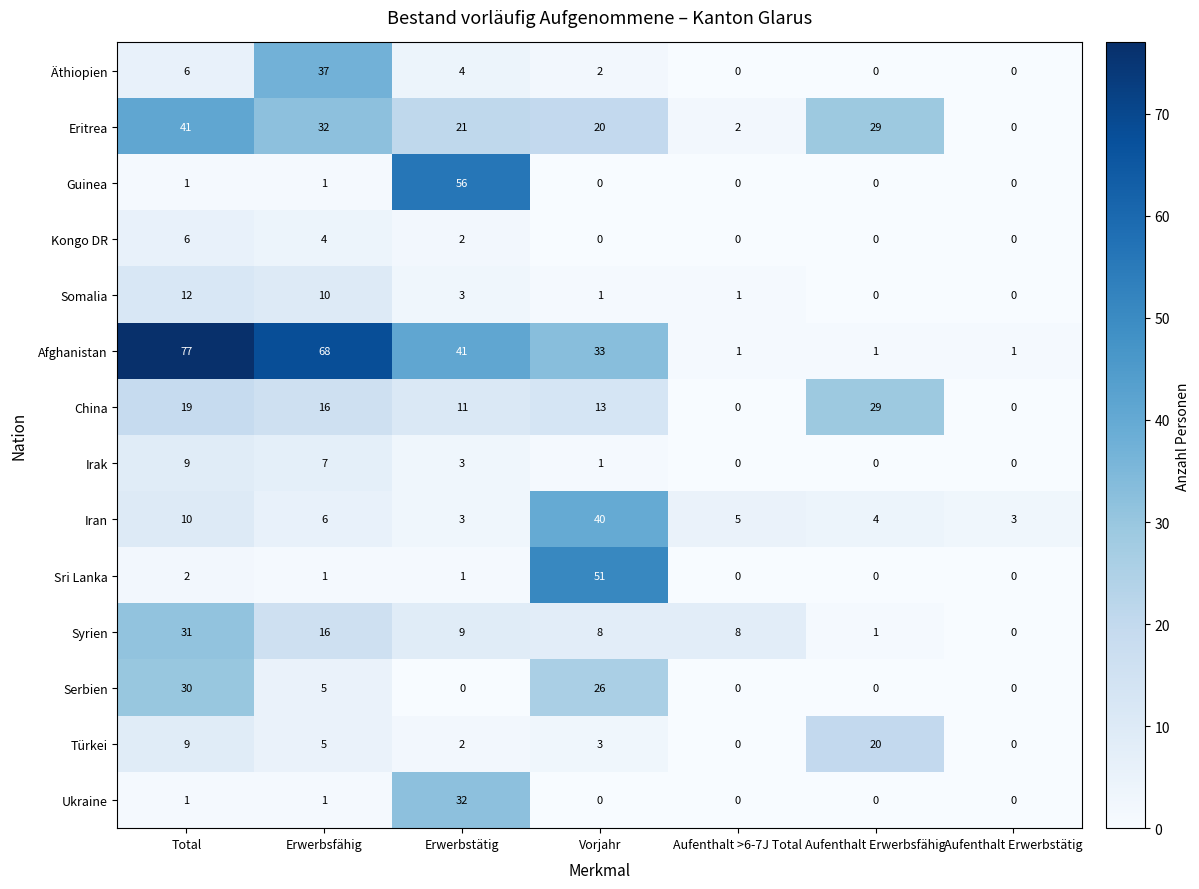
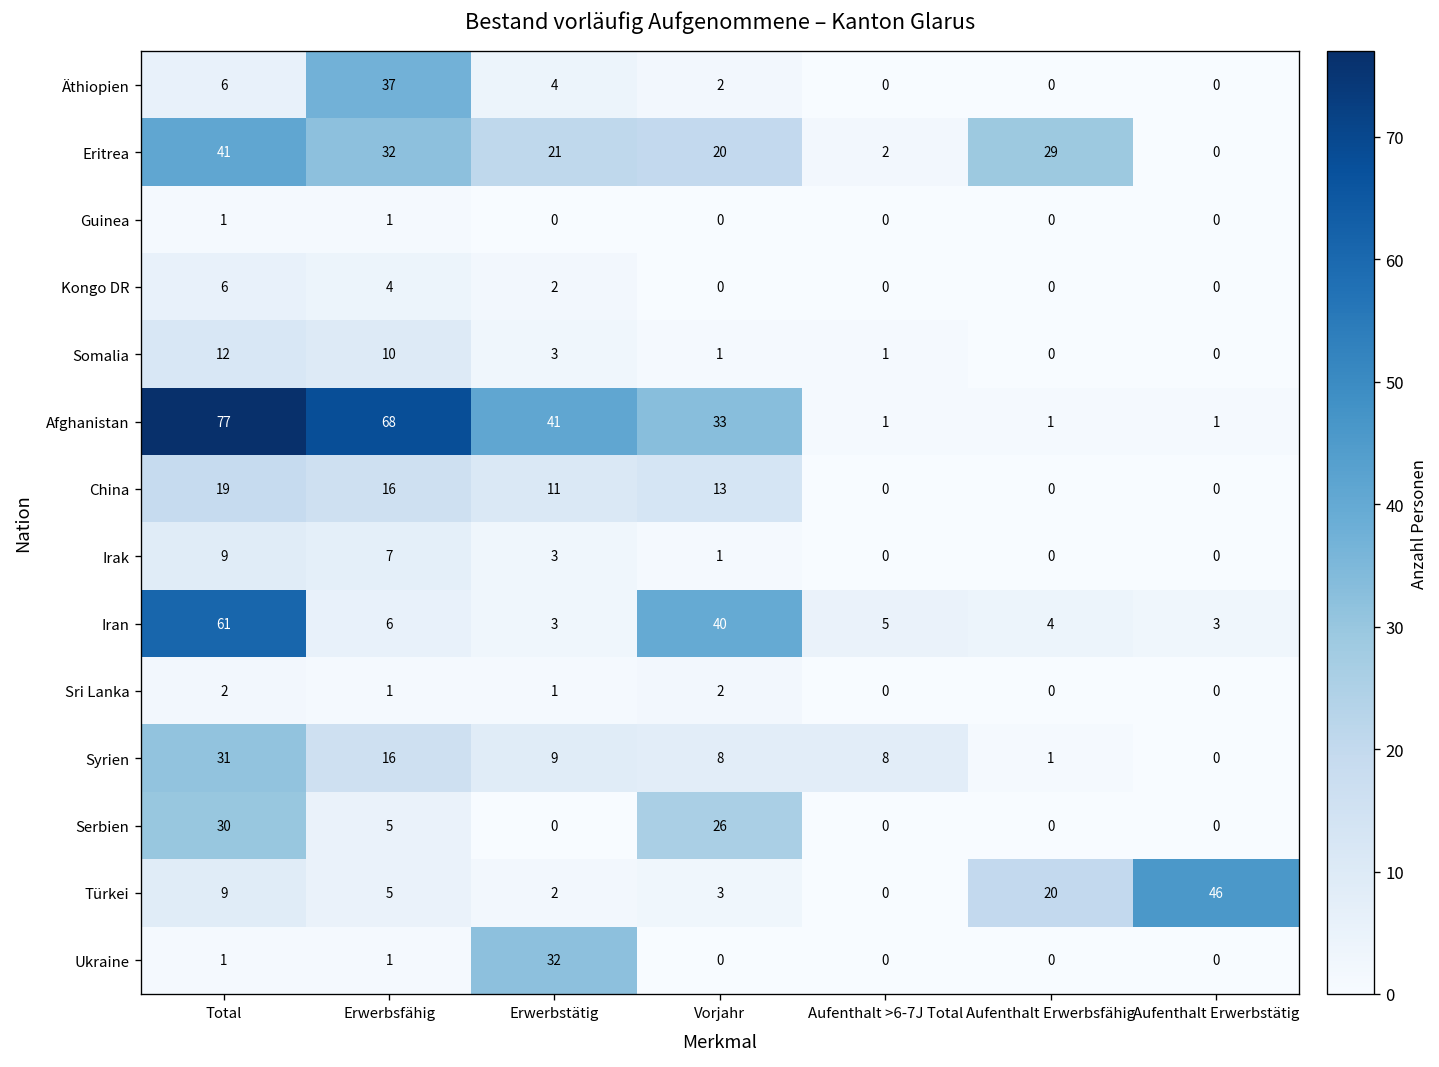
Guinea, Erwerbstätig: 56 -> 0
China, Aufenthalt Erwerbsfähig: 29 -> 0
Iran, Total: 10 -> 61
Sri Lanka, Vorjahr: 51 -> 2
Türkei, Aufenthalt Erwerbstätig: 0 -> 46
